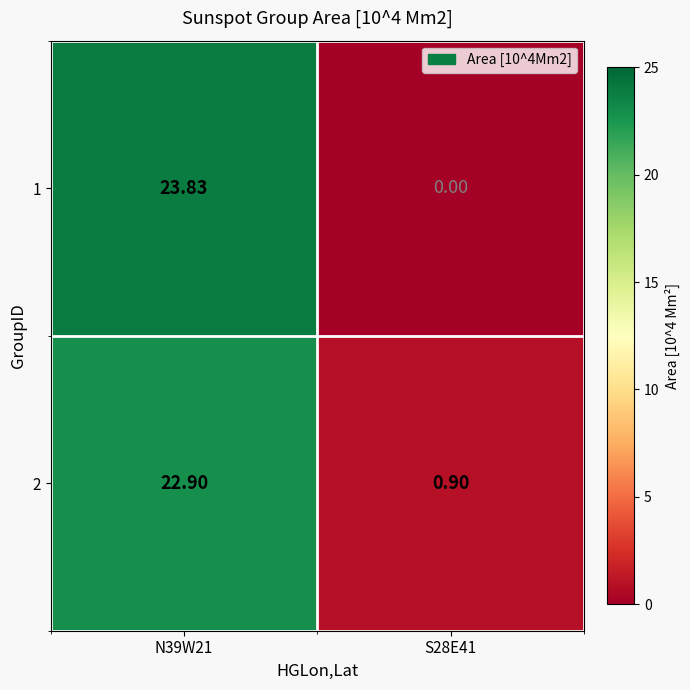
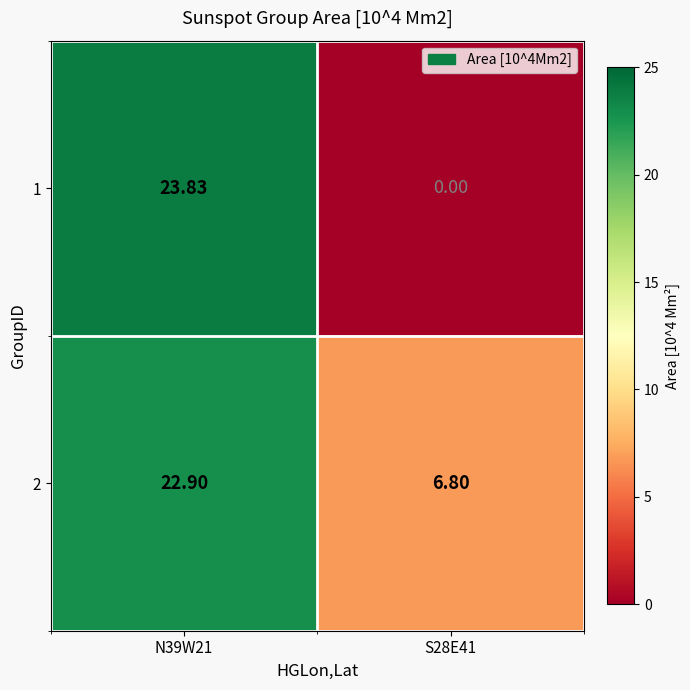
2, S28E41: 0.90 -> 6.80
